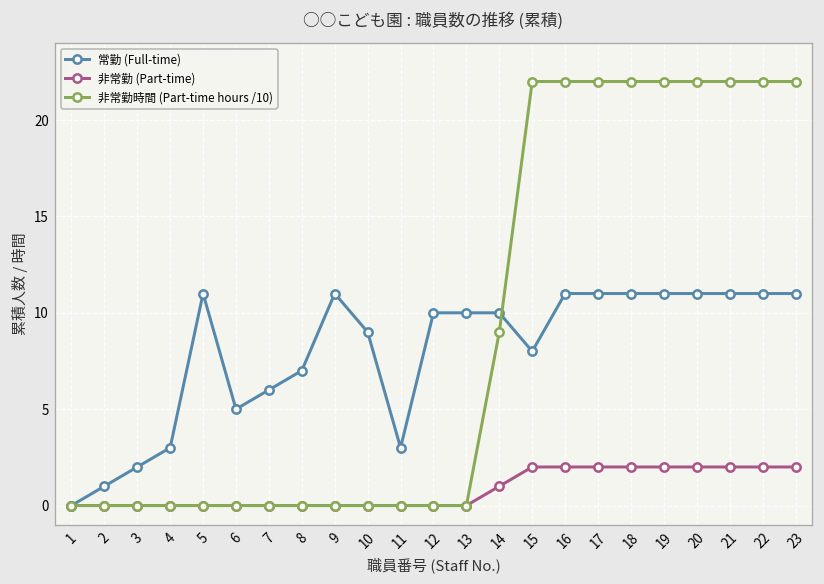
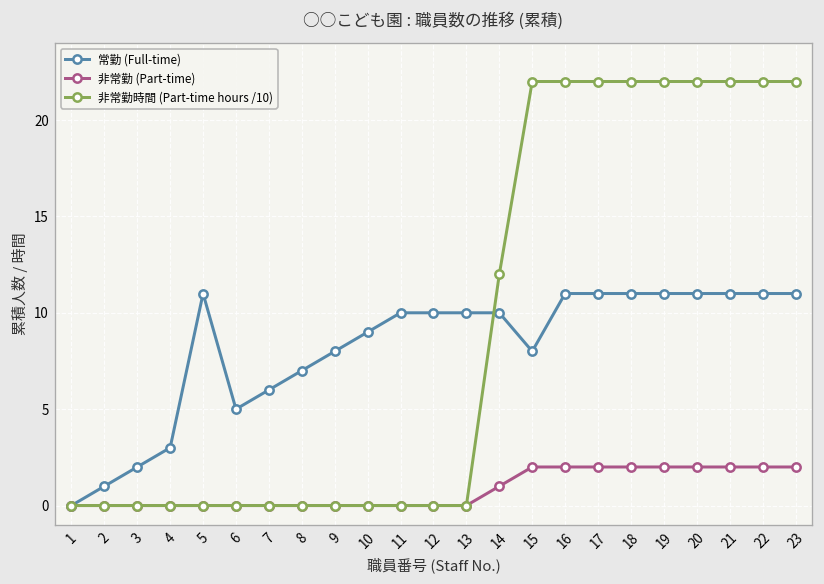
常勤 (Full-time), 9: 11 -> 8
常勤 (Full-time), 11: 3 -> 10
非常勤時間 (Part-time hours /10), 14: 9 -> 12
